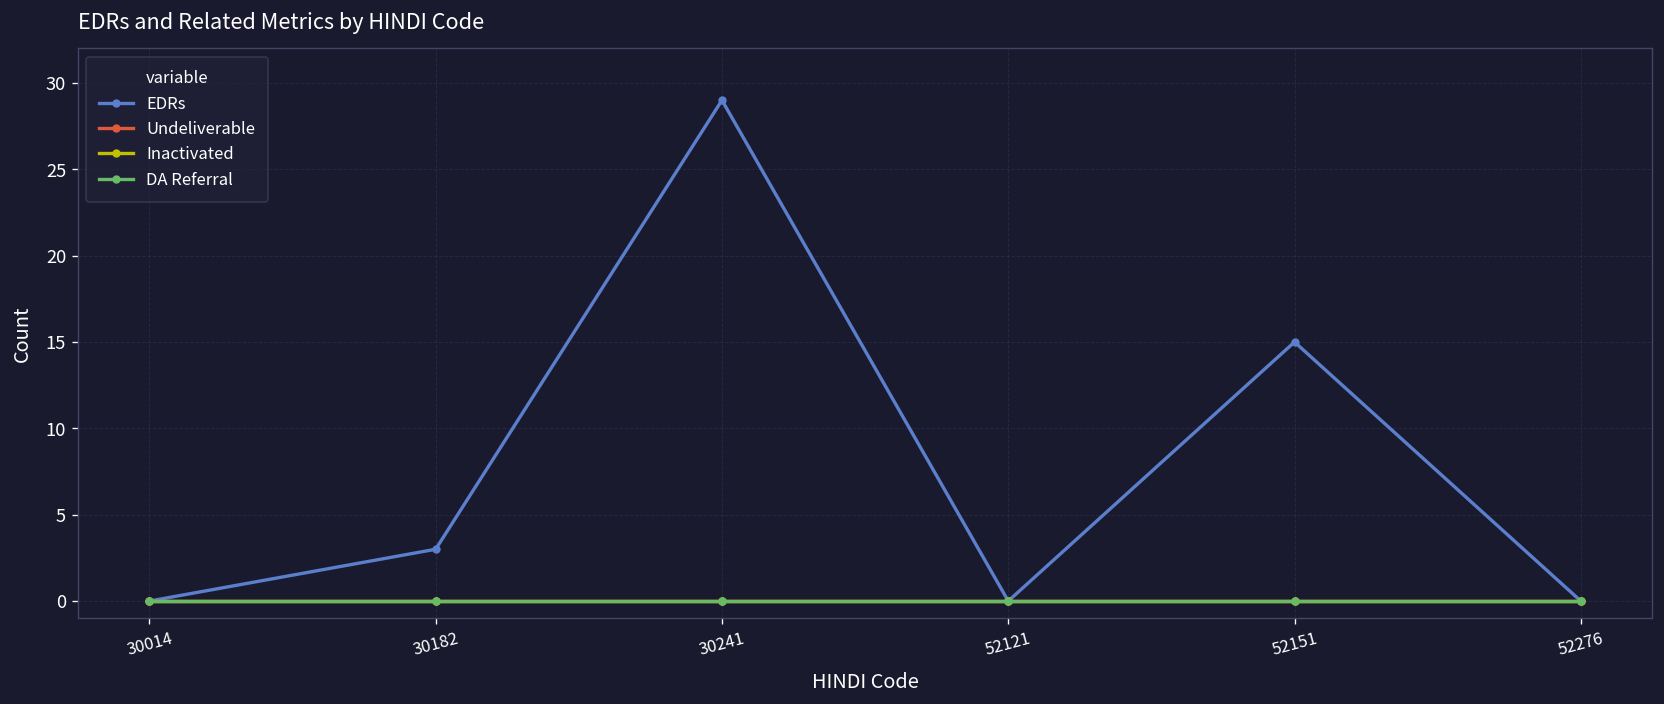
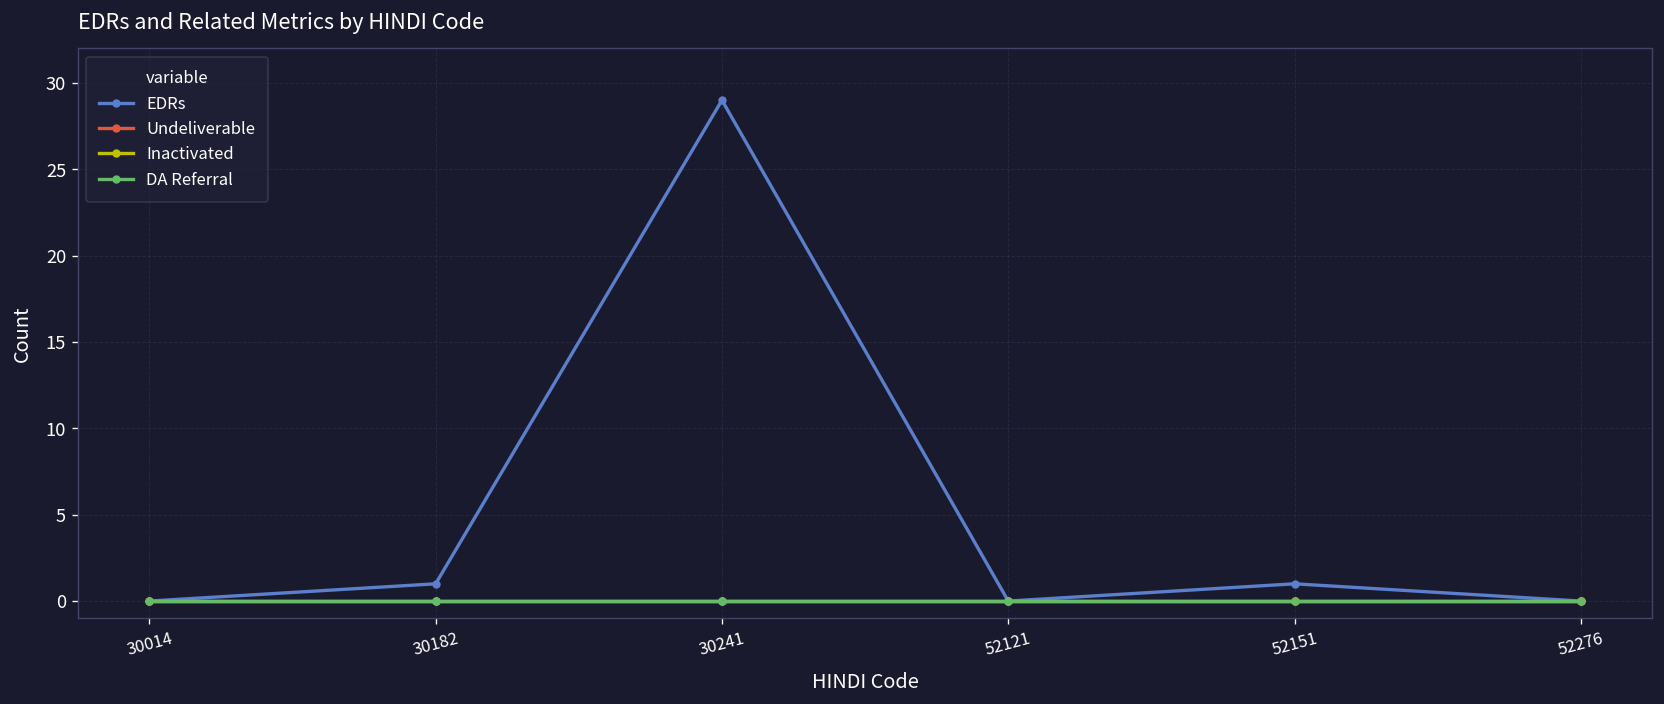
EDRs, 30182: 3 -> 1
EDRs, 52151: 15 -> 1
